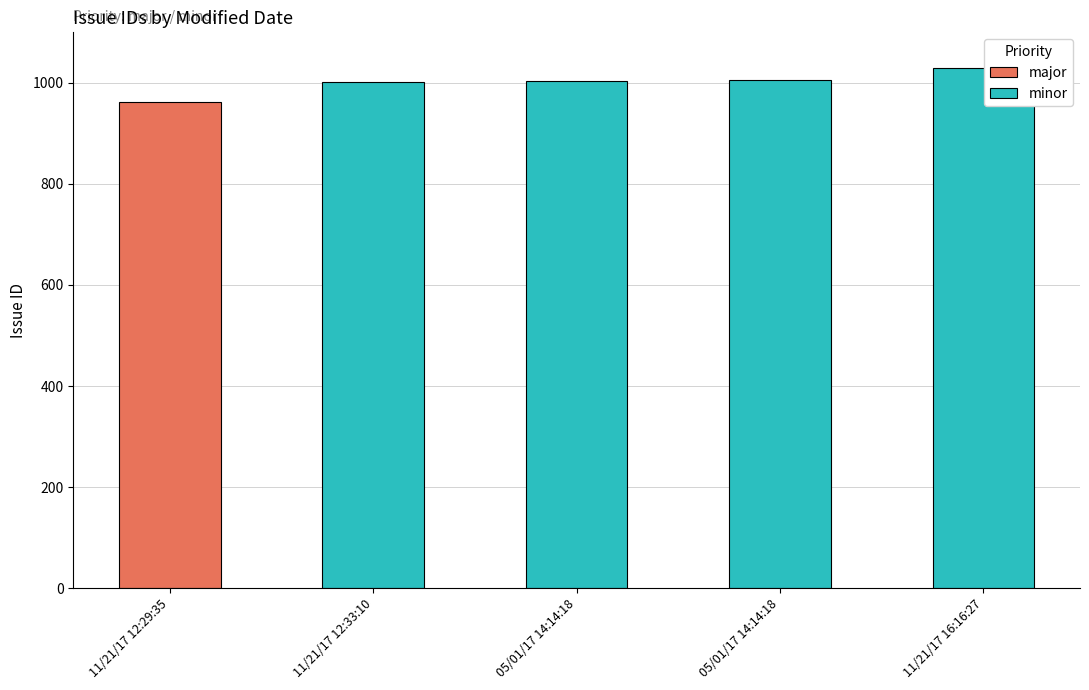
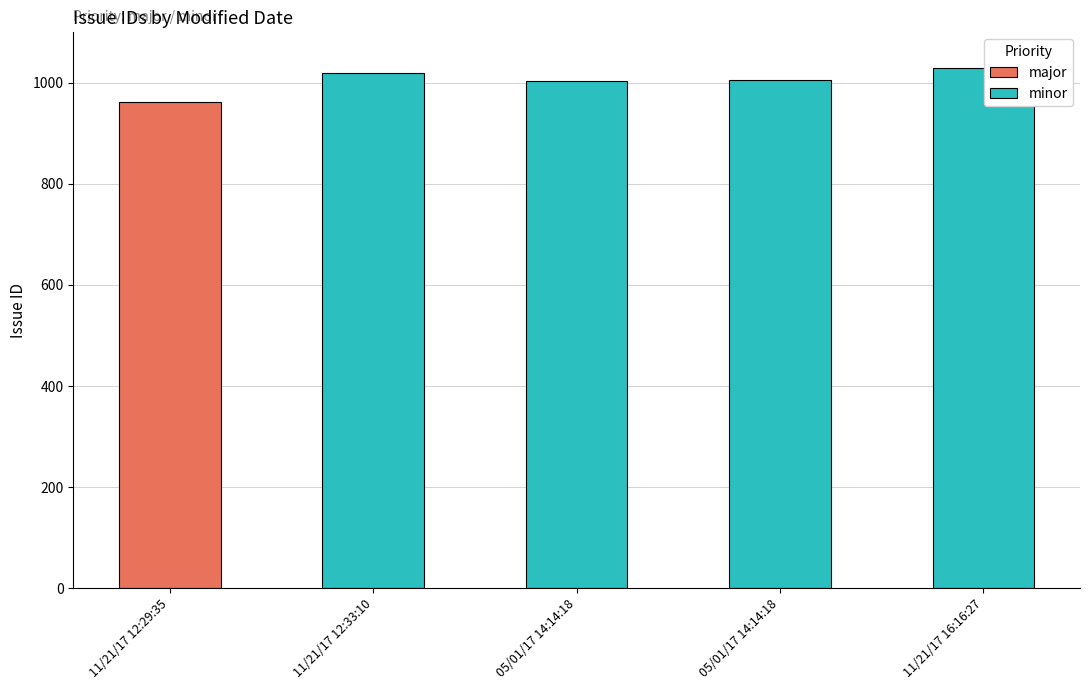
11/21/17 12:33:10: 1000 -> 1020
